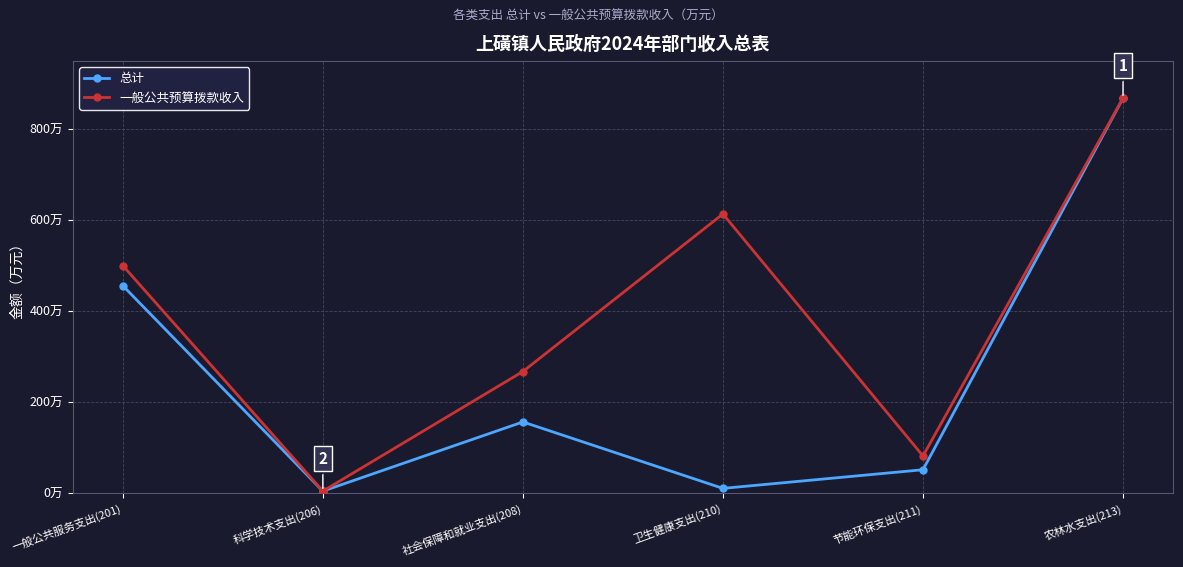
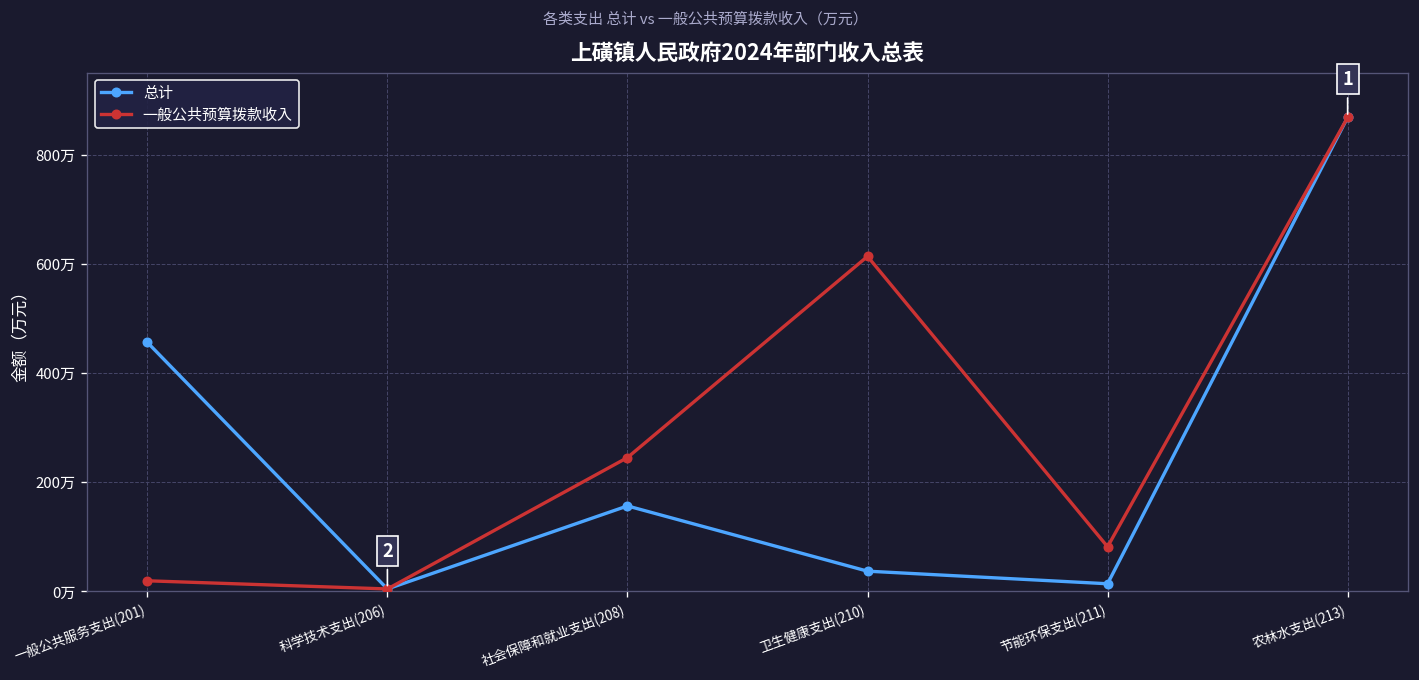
一般公共预算拨款收入, 一般公共服务支出(201): 500万 -> 20万
一般公共预算拨款收入, 社会保障和就业支出(208): 270万 -> 250万
总计, 卫生健康支出(210): 10万 -> 40万
总计, 节能环保支出(211): 50万 -> 10万
